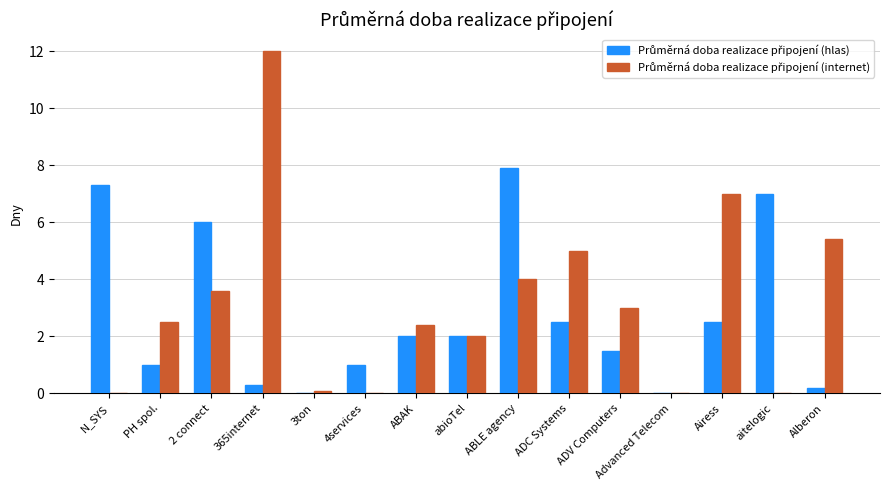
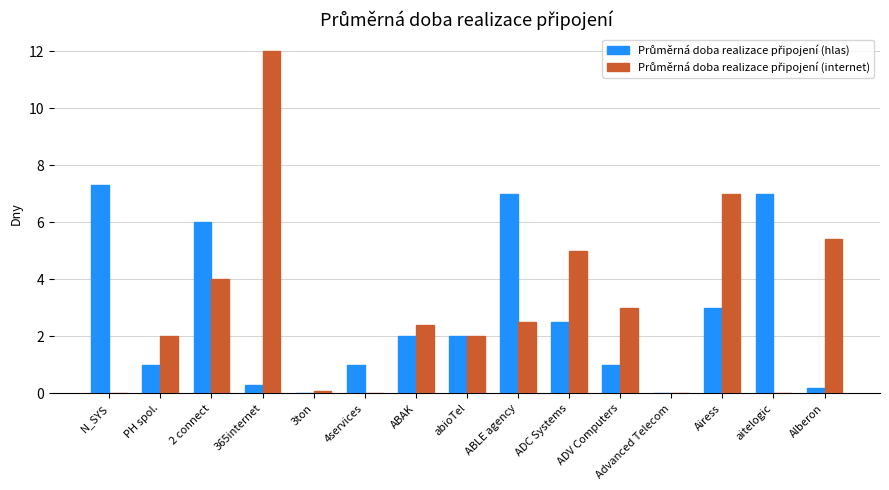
Průměrná doba realizace připojení (internet), PH spol.: 2.5 -> 2.0
Průměrná doba realizace připojení (internet), 2 connect: 3.6 -> 4.0
Průměrná doba realizace připojení (hlas), ABLE agency: 7.9 -> 7.0
Průměrná doba realizace připojení (internet), ABLE agency: 4.0 -> 2.5
Průměrná doba realizace připojení (hlas), ADV Computers: 1.5 -> 1.0
Průměrná doba realizace připojení (hlas), Airess: 2.5 -> 3.0
